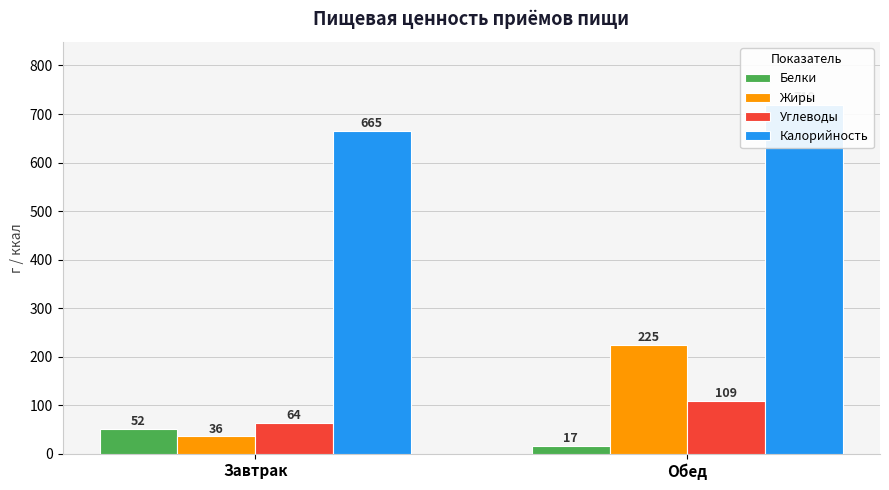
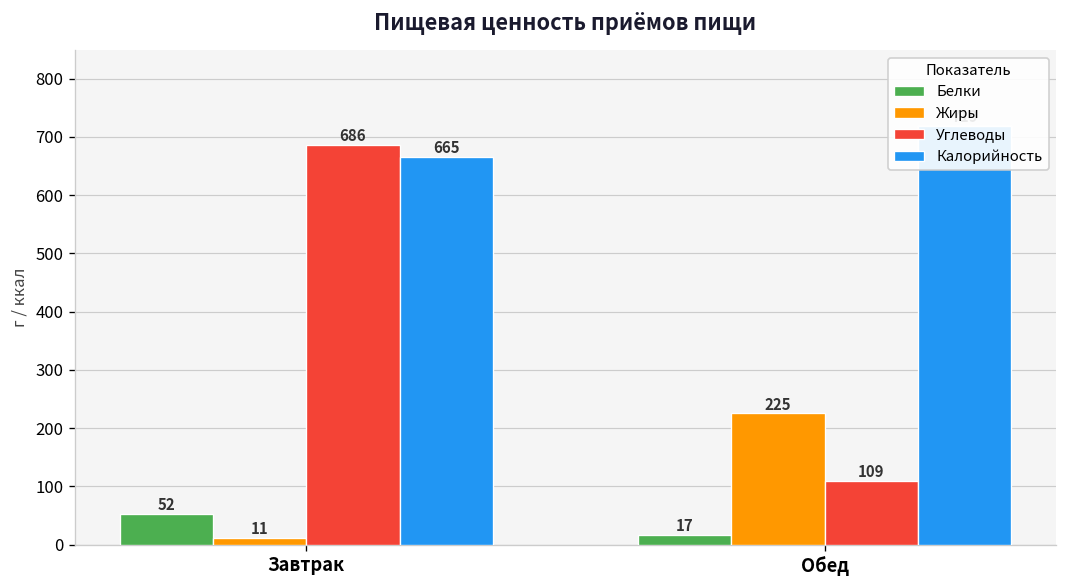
Жиры, Завтрак: 36 -> 11
Углеводы, Завтрак: 64 -> 686
